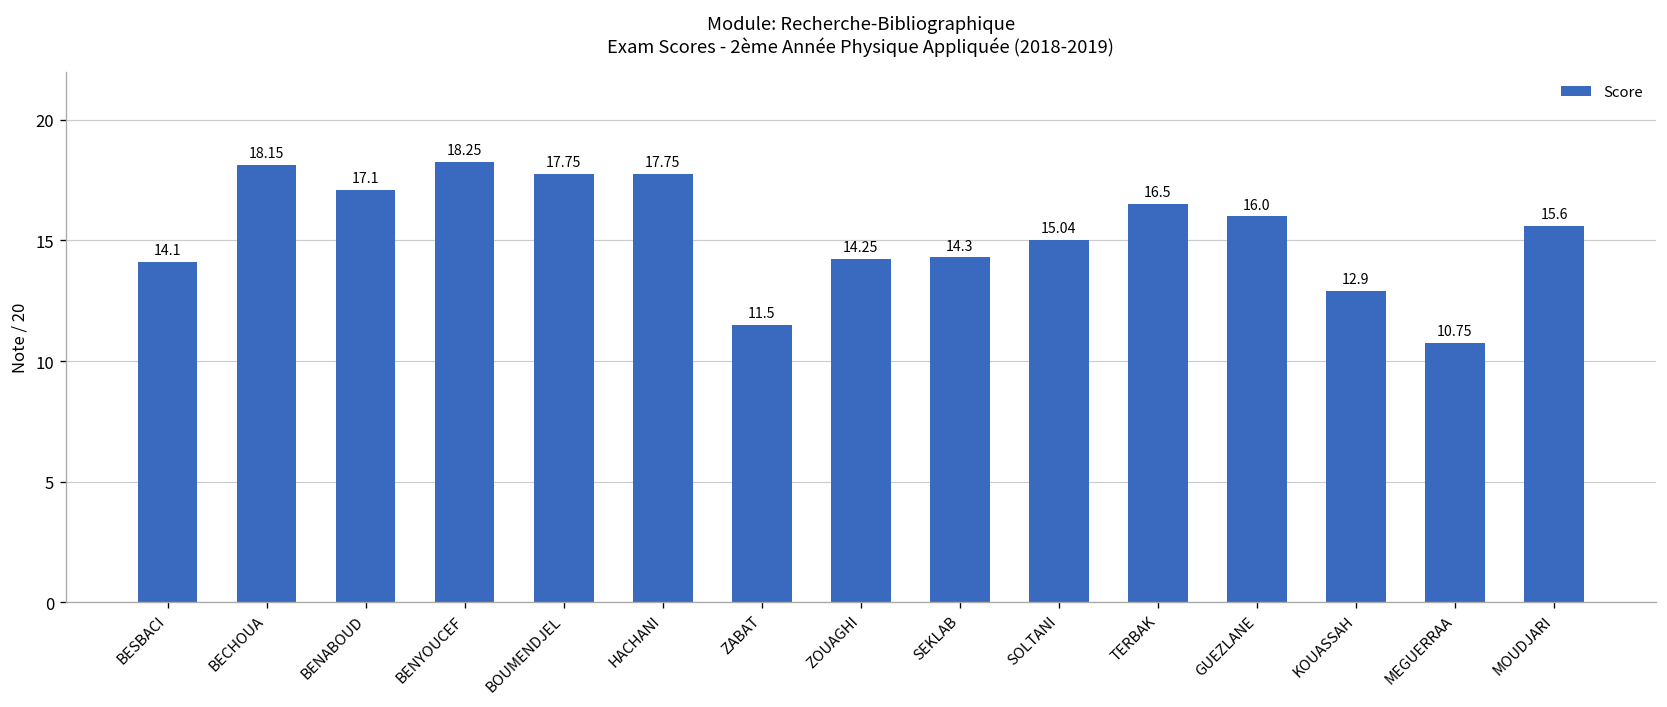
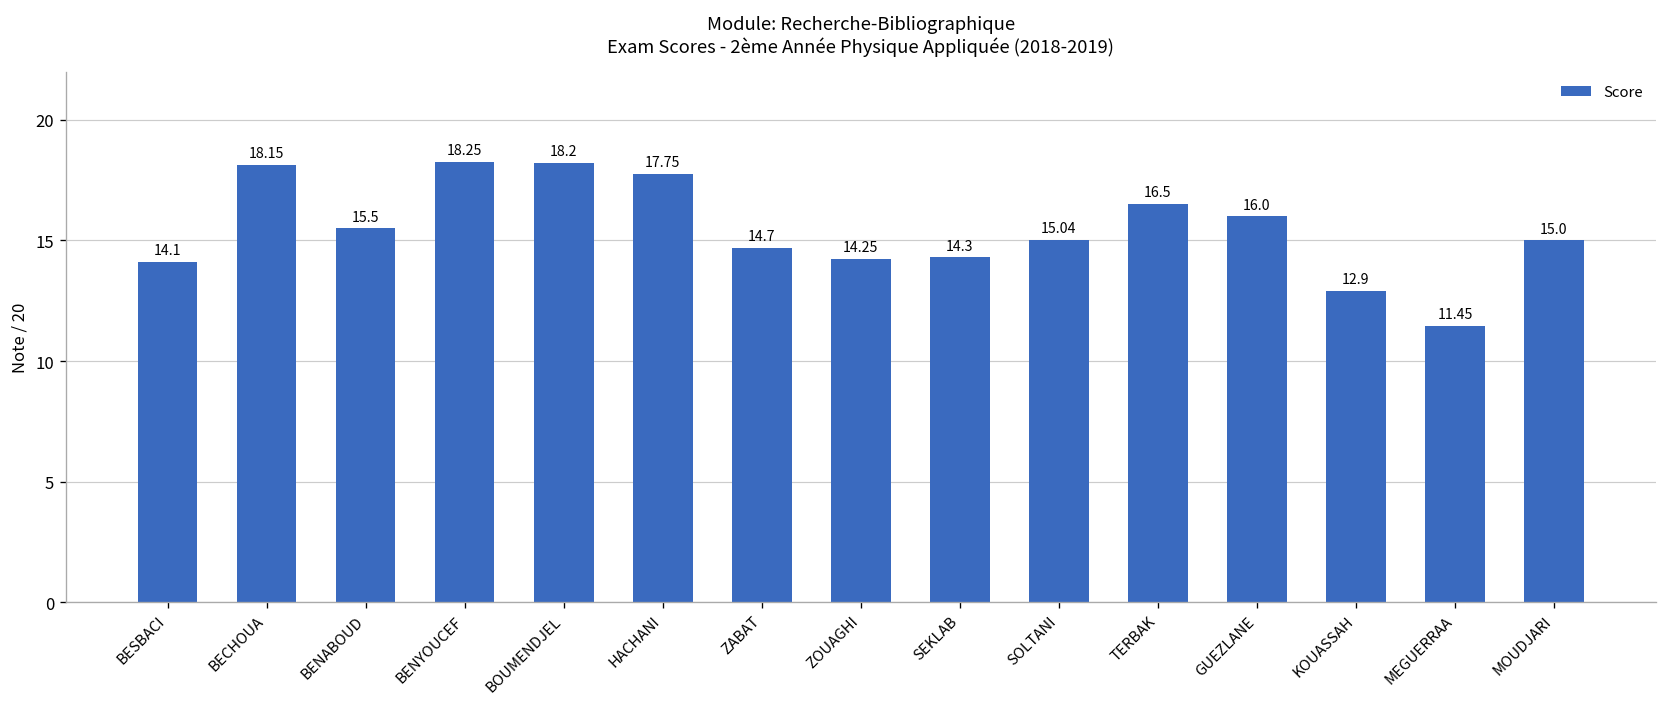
BENABOUD: 17.1 -> 15.5
BOUMENDJEL: 17.75 -> 18.2
ZABAT: 11.5 -> 14.7
MEGUERRAA: 10.75 -> 11.45
MOUDJARI: 15.6 -> 15.0
